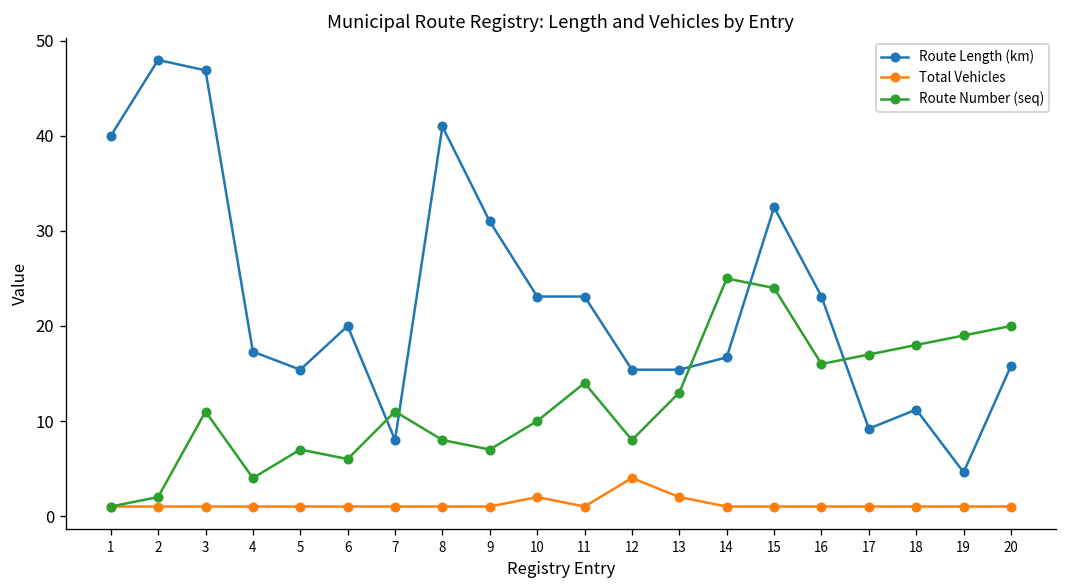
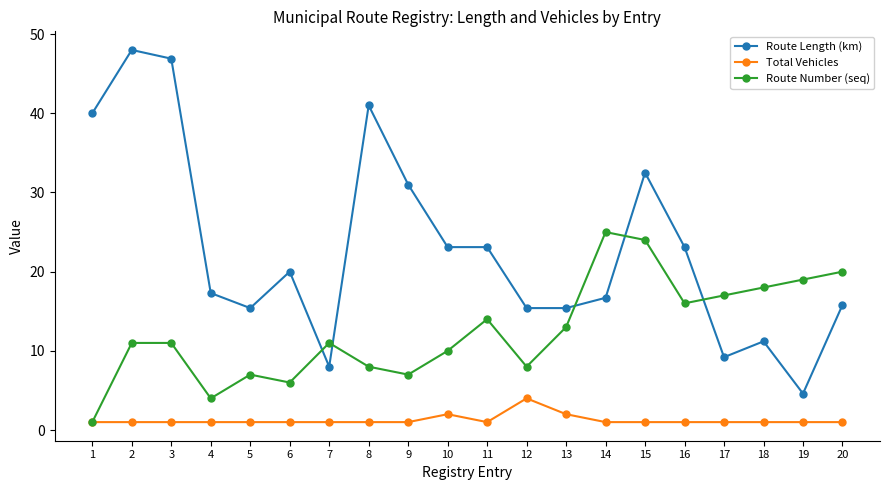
Route Number (seq), 2: 2 -> 11
